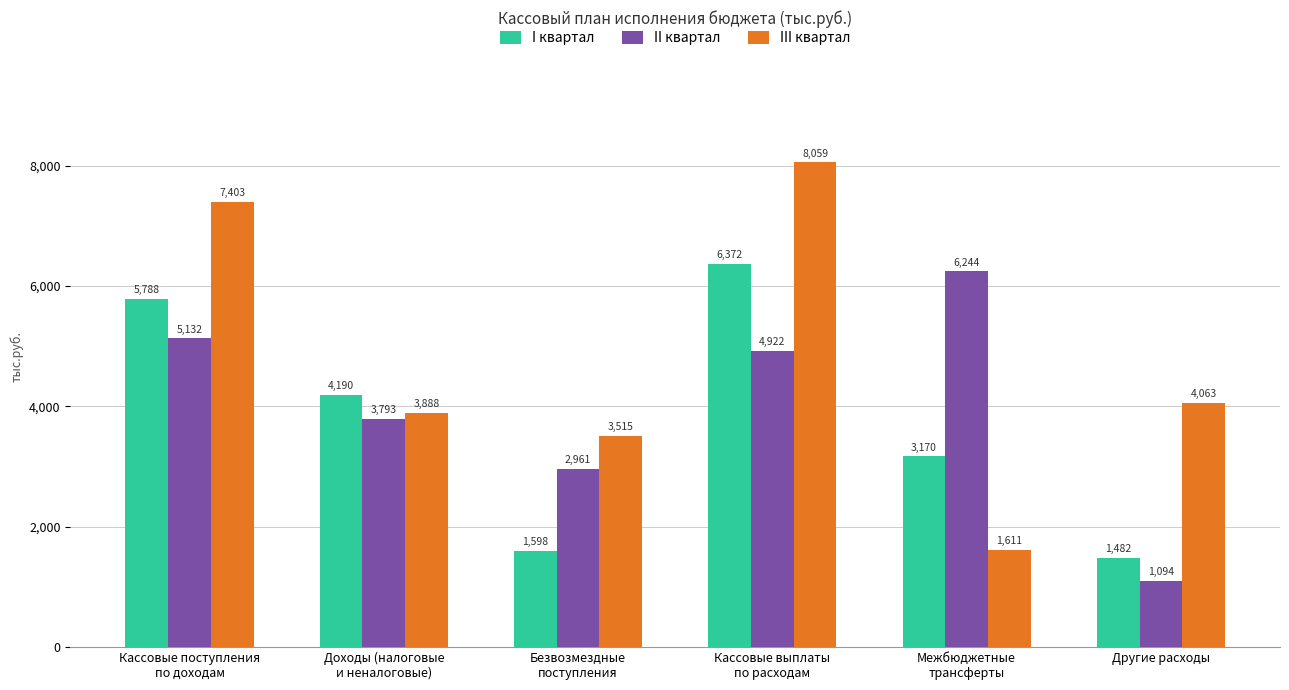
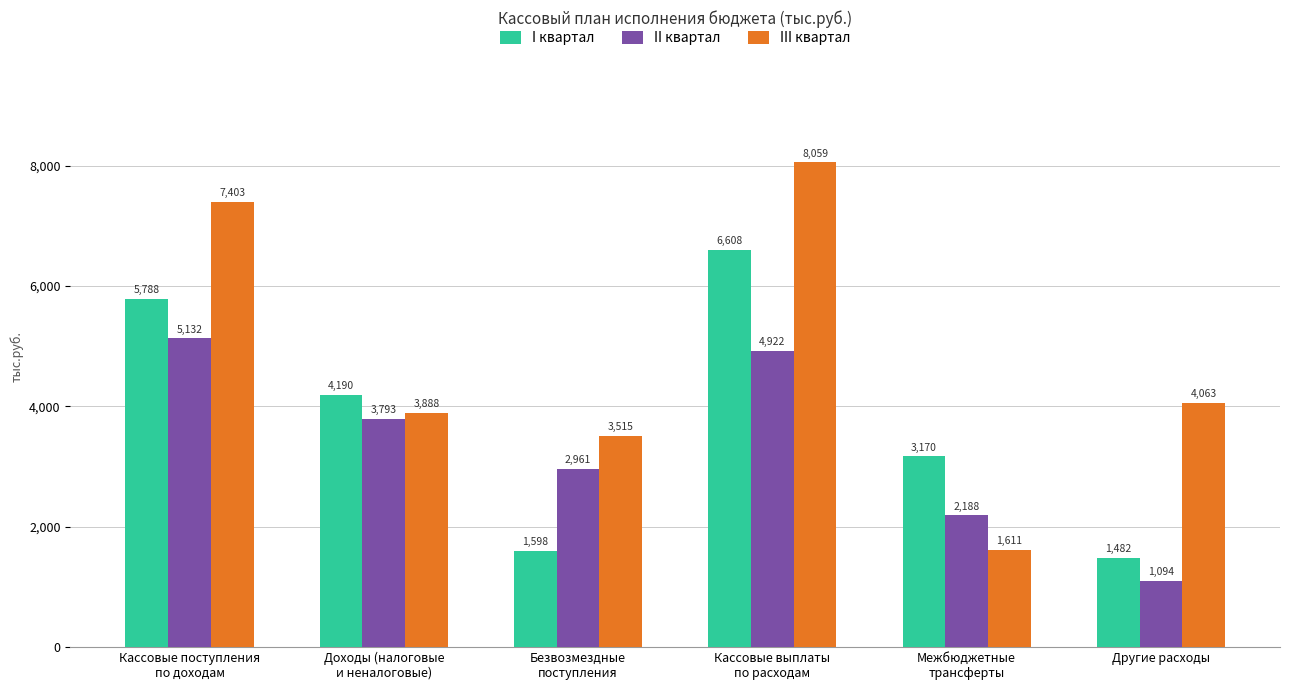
I квартал, Кассовые выплаты по расходам: 6,372 -> 6,608
II квартал, Межбюджетные трансферты: 6,244 -> 2,188
